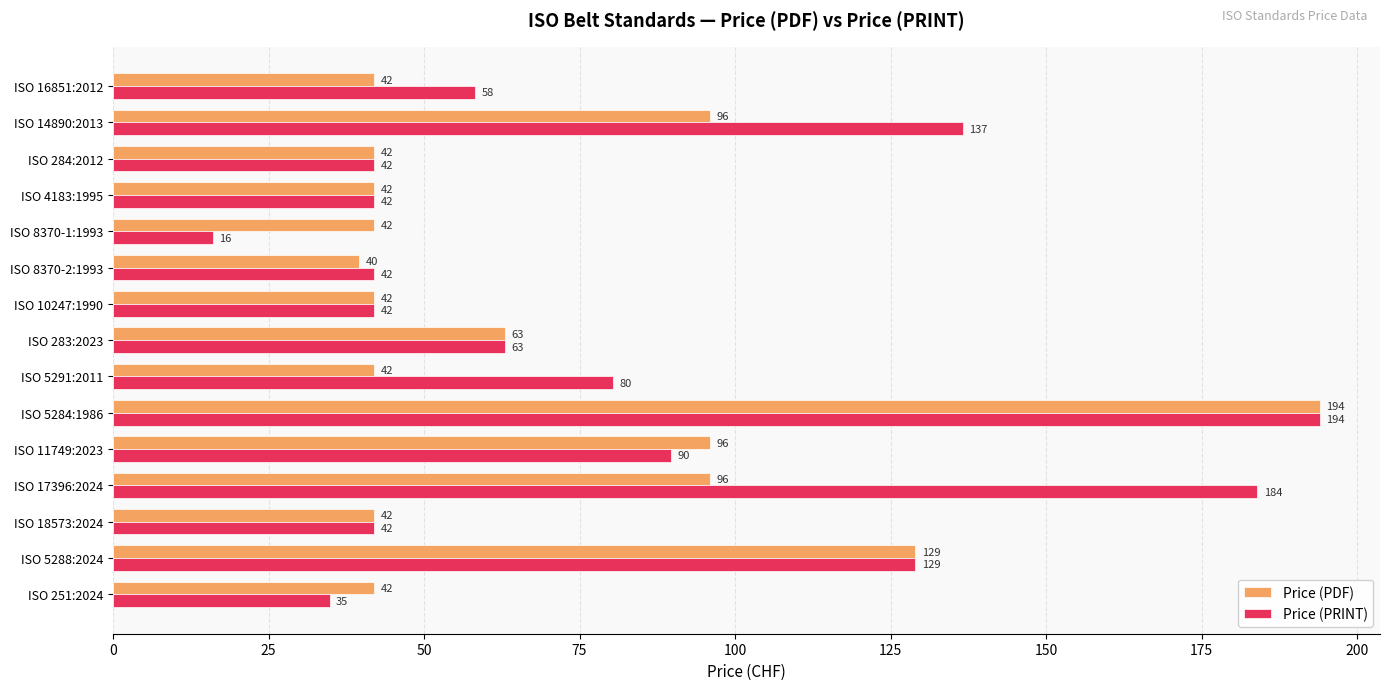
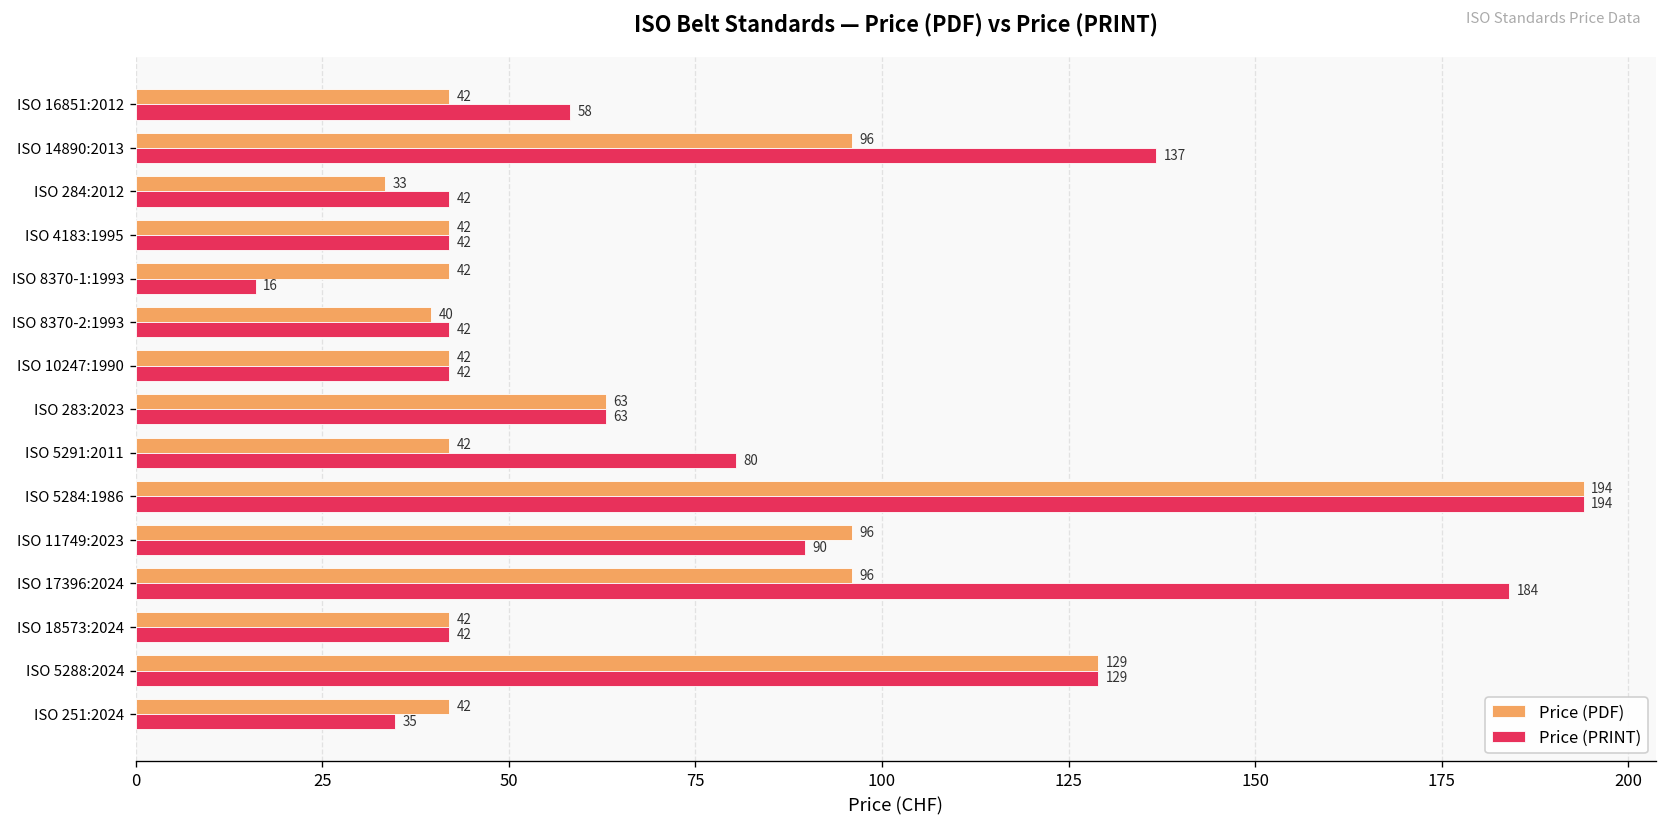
Price (PDF), ISO 284:2012: 42 -> 33
